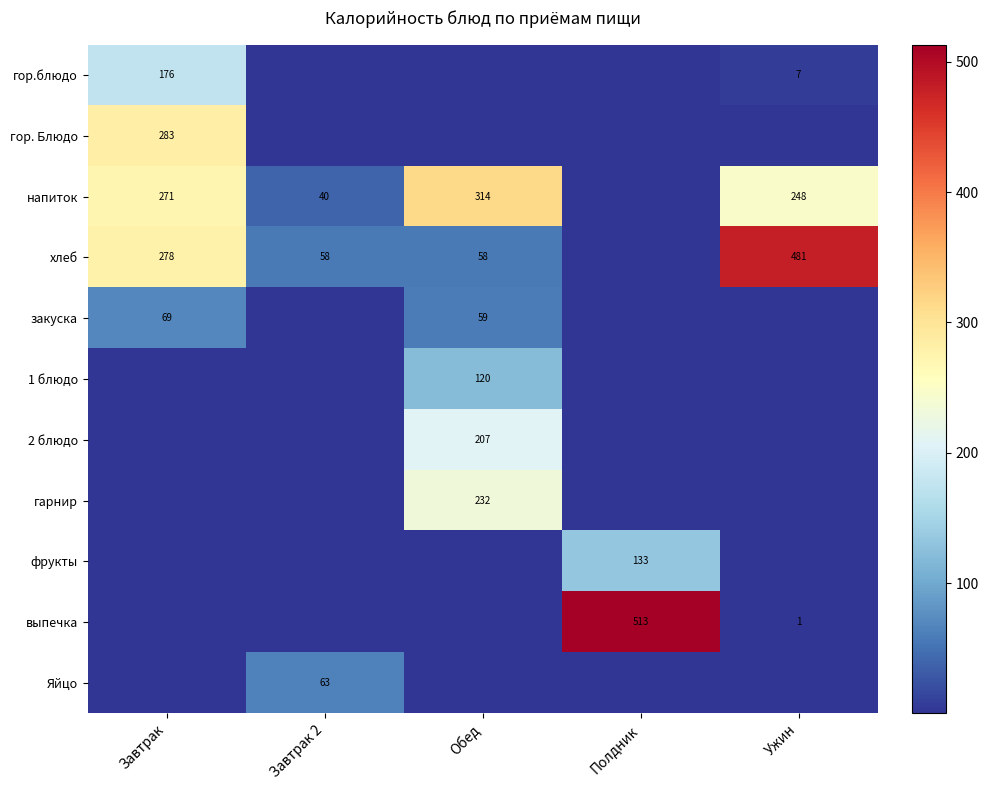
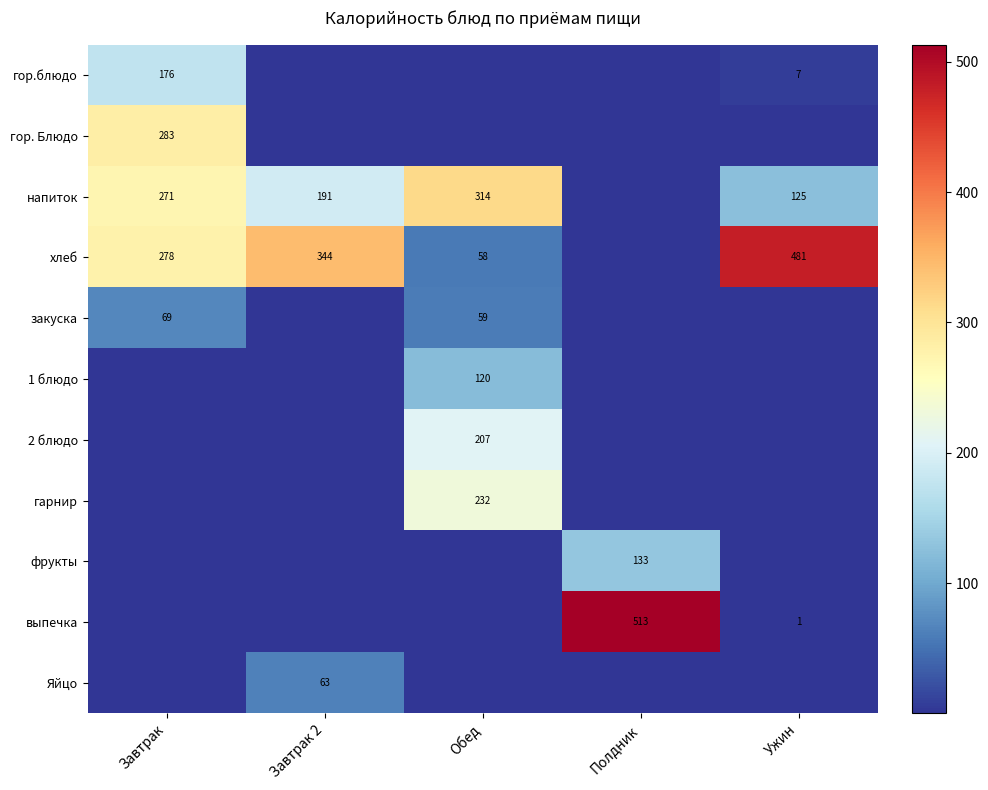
напиток, Завтрак 2: 40 -> 191
напиток, Ужин: 248 -> 125
хлеб, Завтрак 2: 58 -> 344
